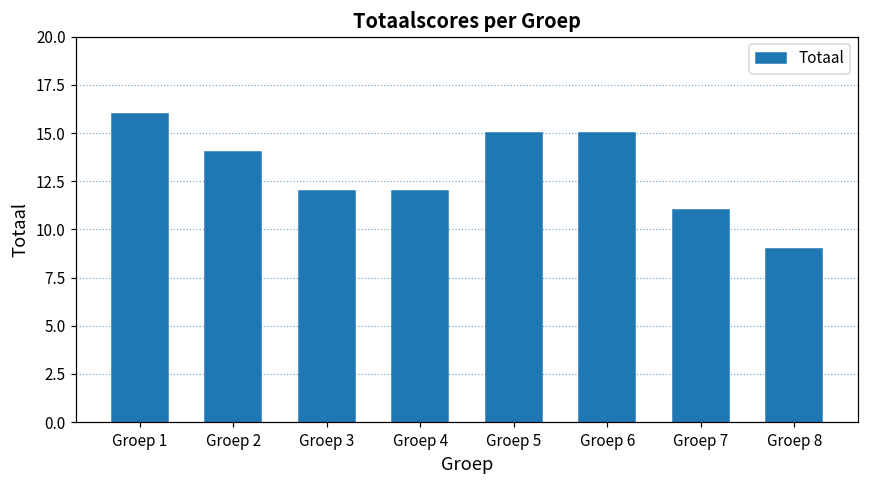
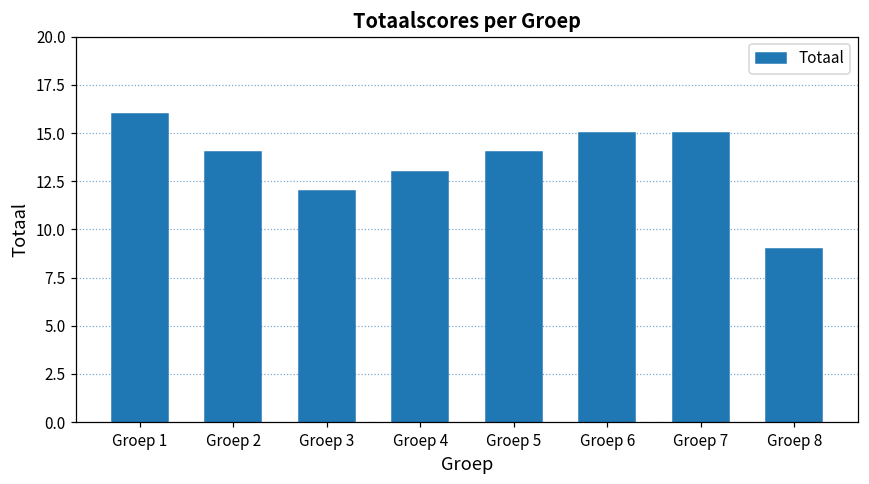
Groep 4: 12 -> 13
Groep 5: 15 -> 14
Groep 7: 11 -> 15
